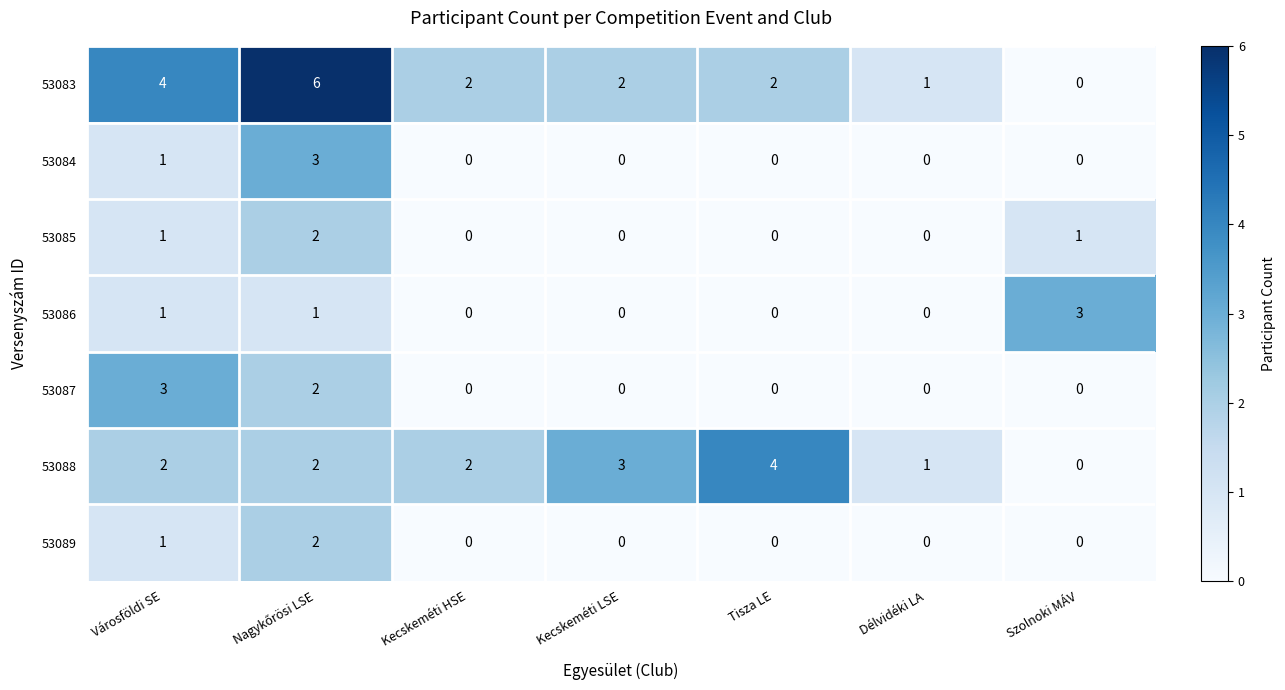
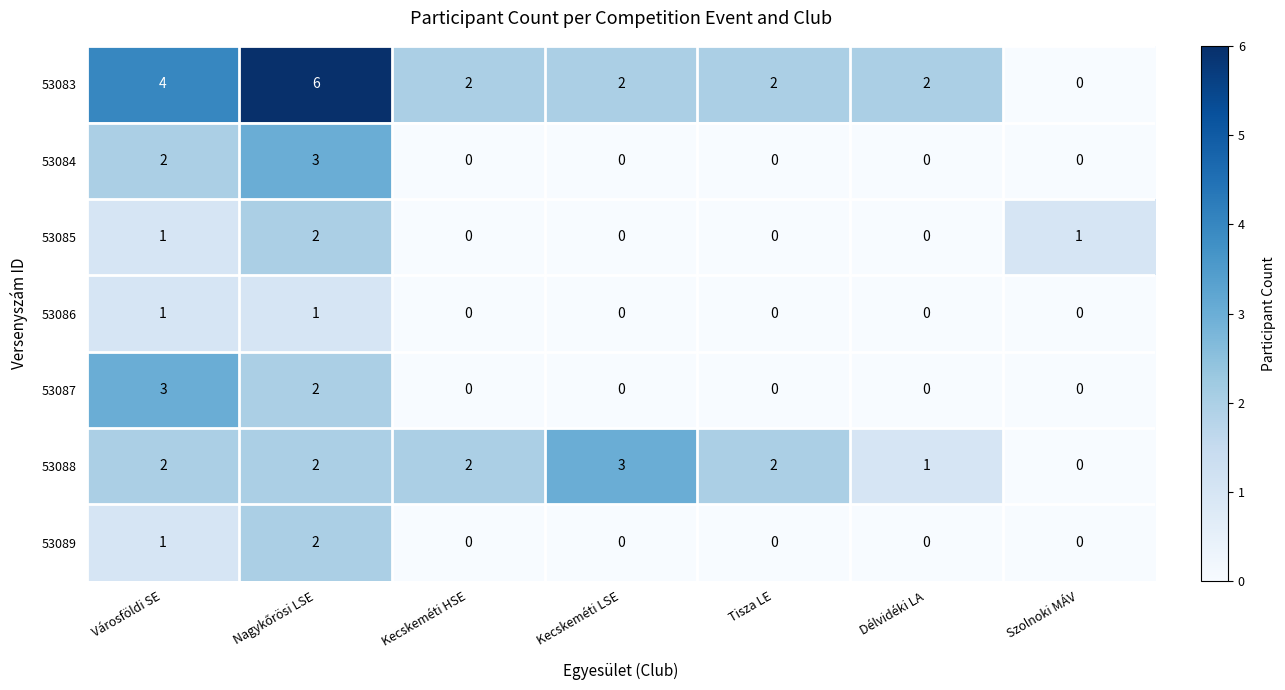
53083, Délvidéki LA: 1 -> 2
53084, Városföldi SE: 1 -> 2
53086, Szolnoki MÁV: 3 -> 0
53088, Tisza LE: 4 -> 2
